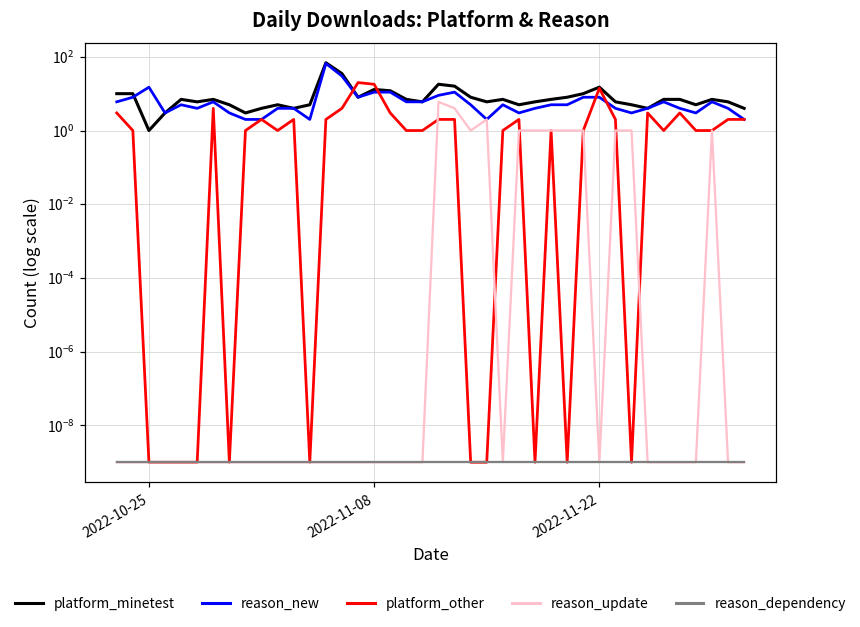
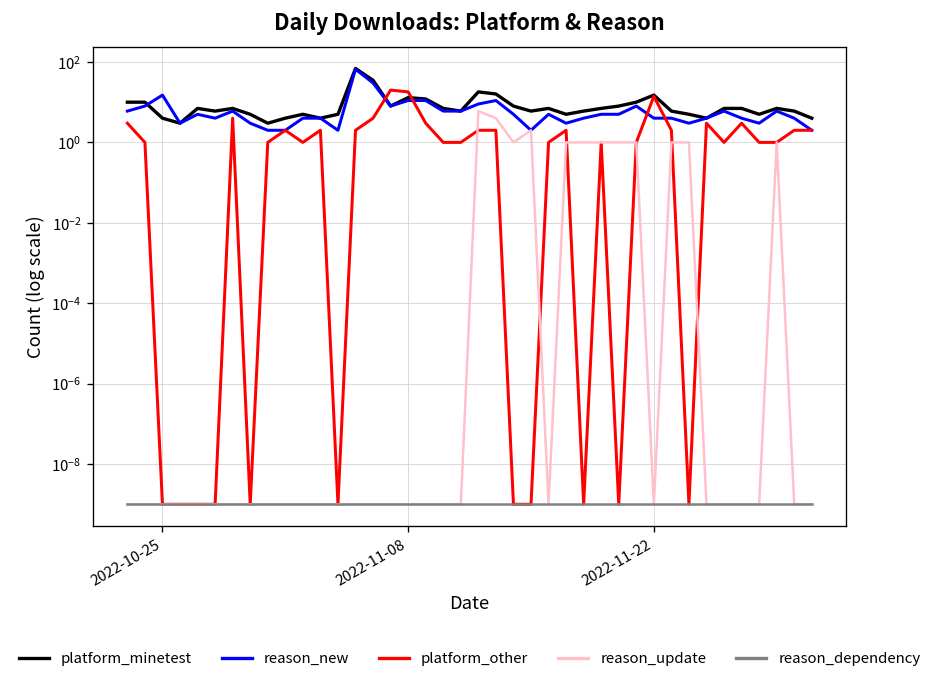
platform_minetest, 2022-10-25: 1 -> 4
reason_new, 2022-11-22: 8 -> 4
